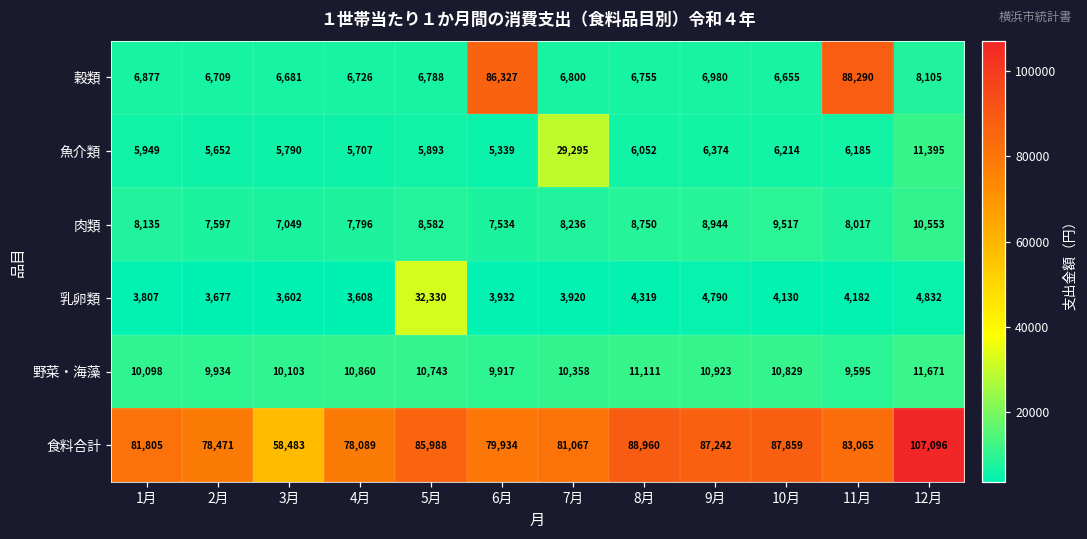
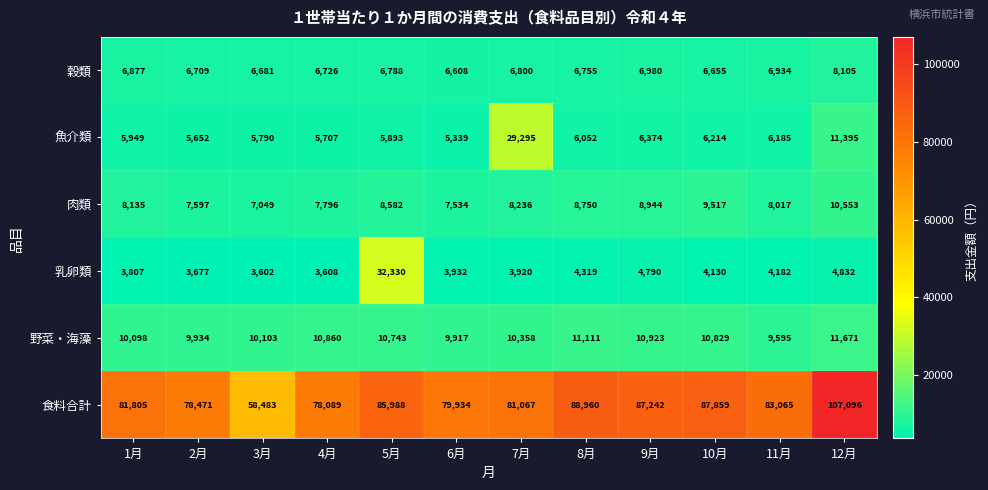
穀類, 6月: 86,327 -> 6,608
穀類, 11月: 88,290 -> 6,934
